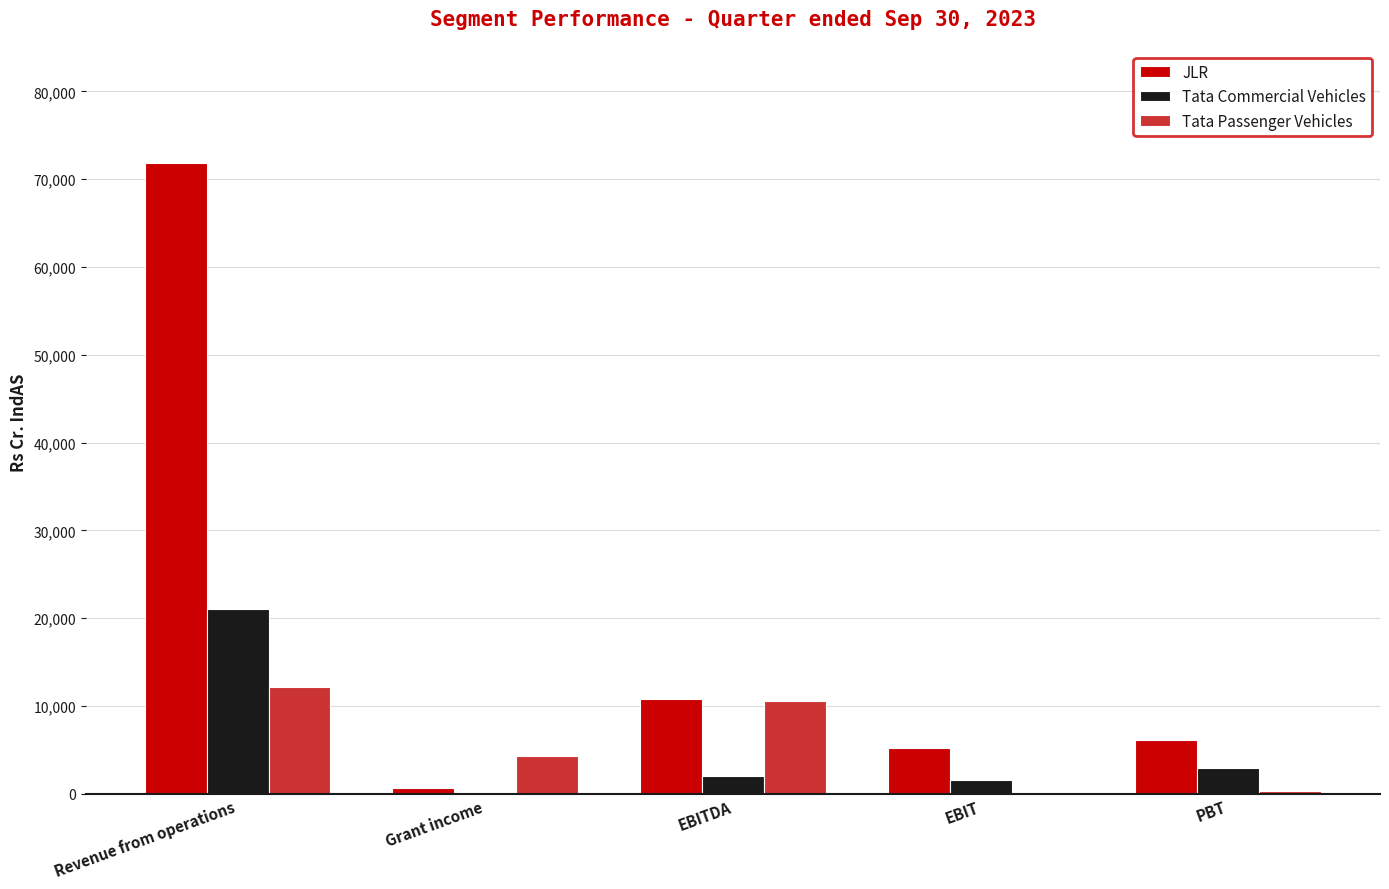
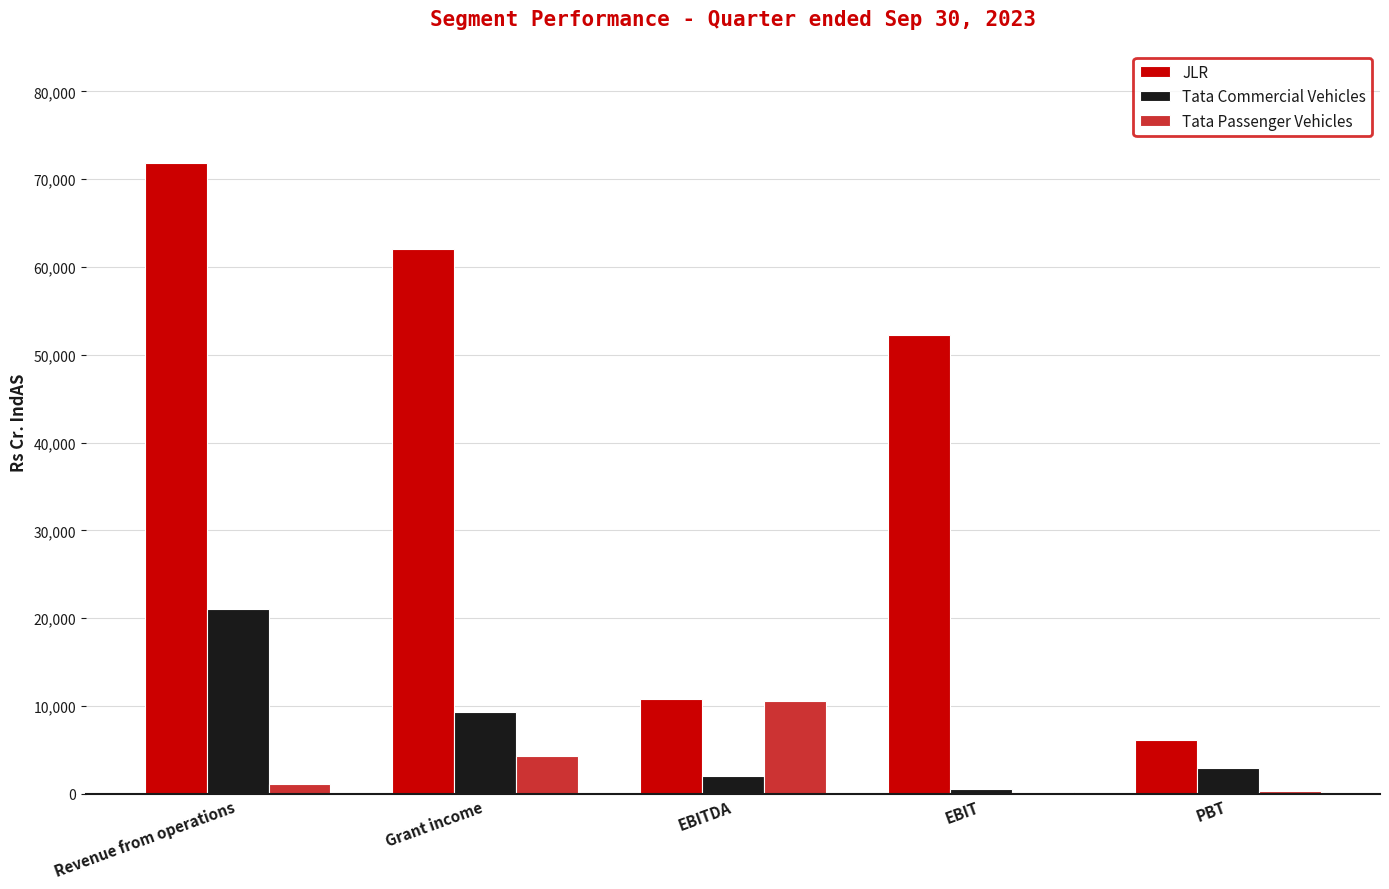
Tata Passenger Vehicles, Revenue from operations: 12,000 -> 1,000
JLR, Grant income: 1,000 -> 62,000
Tata Commercial Vehicles, Grant income: 0 -> 9,000
JLR, EBIT: 5,000 -> 52,000
Tata Commercial Vehicles, EBIT: 2,000 -> 1,000
